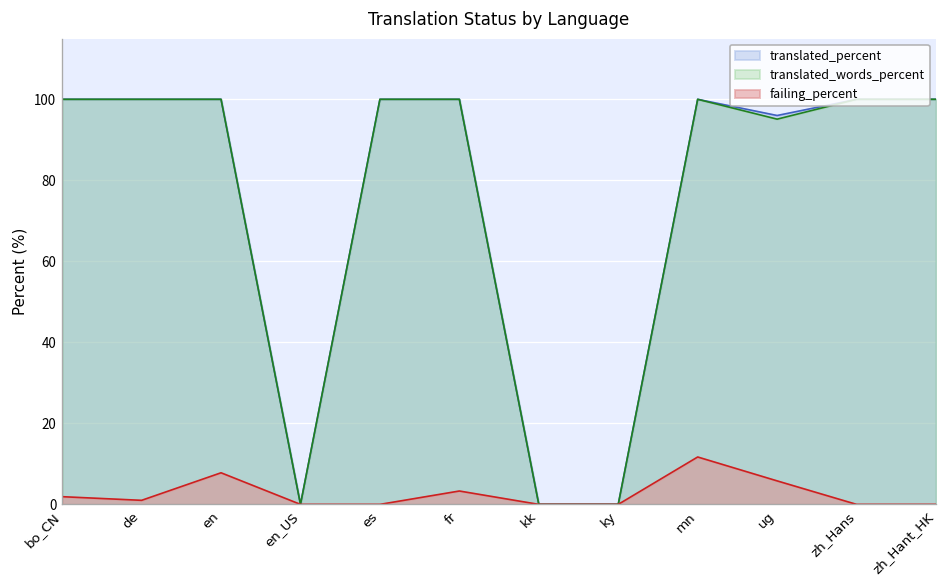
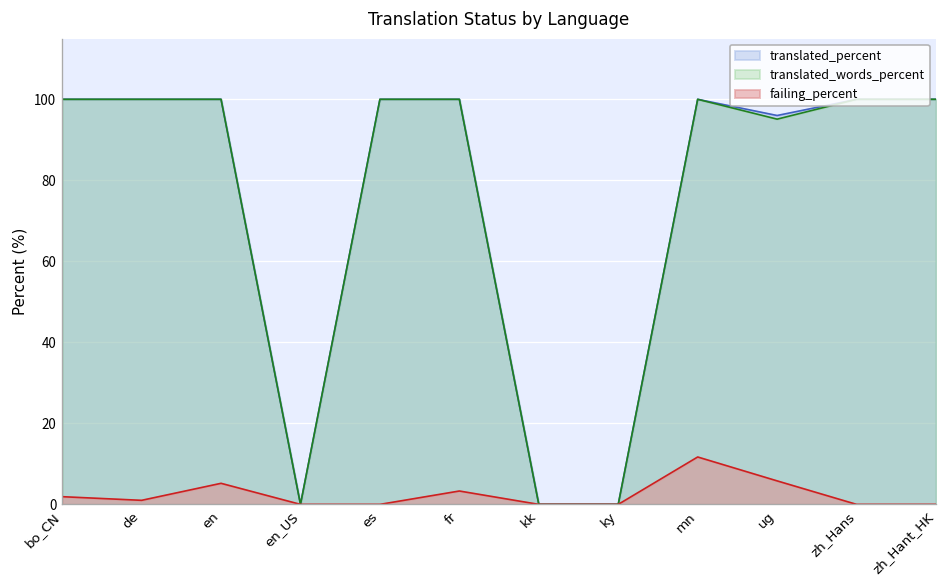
failing_percent, en: 8 -> 5
